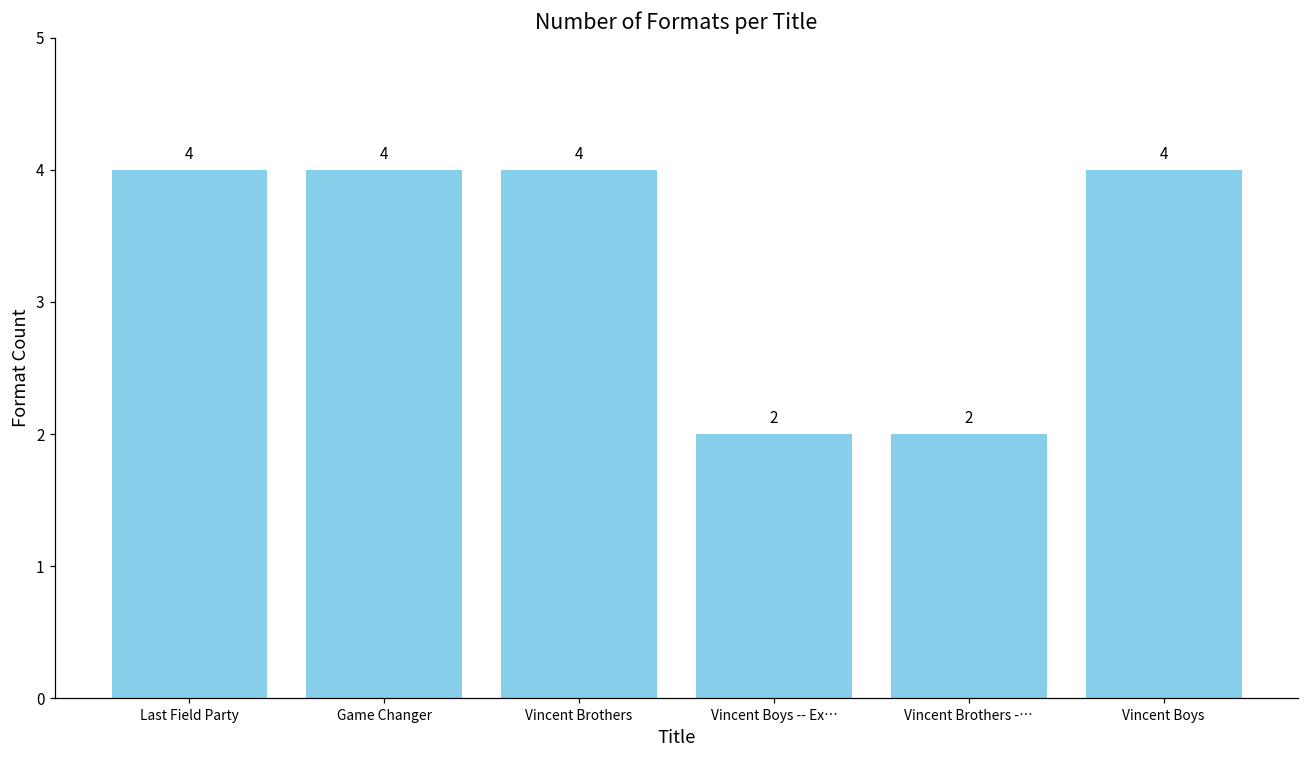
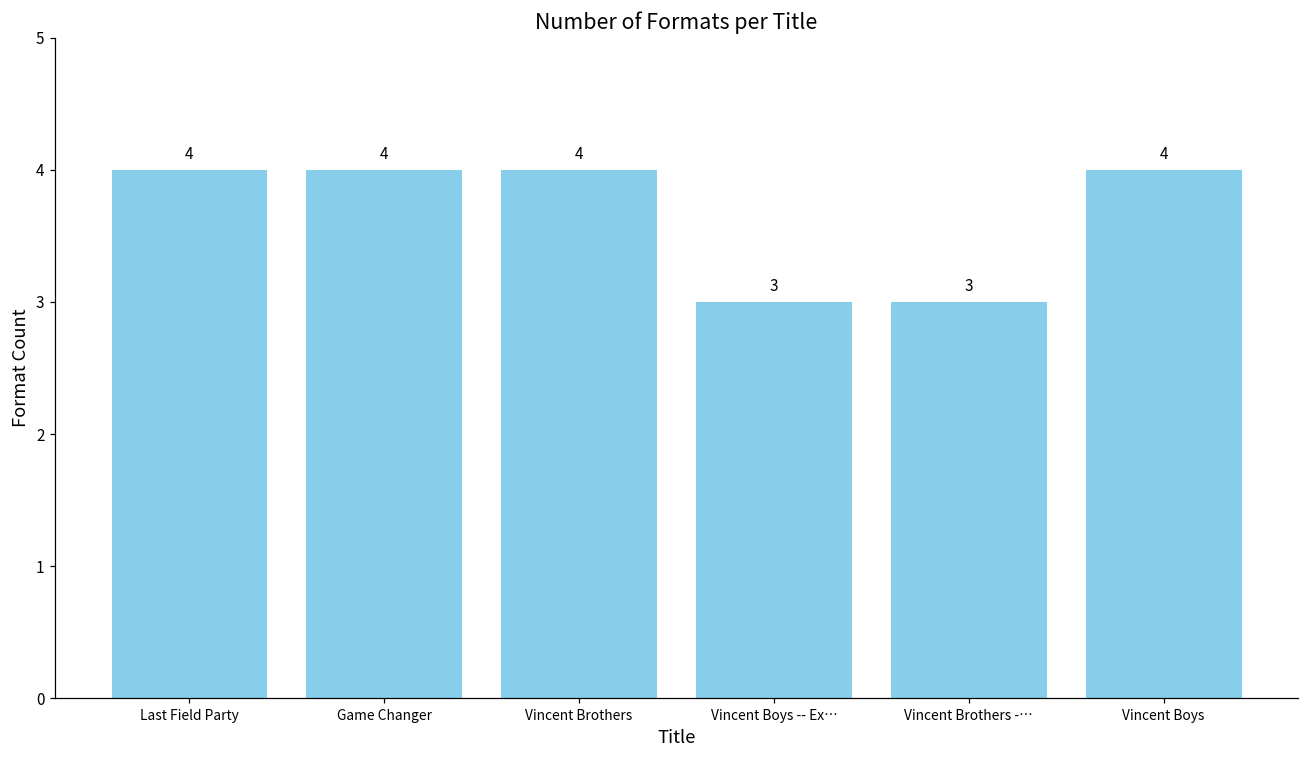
Vincent Boys -- Ex…: 2 -> 3
Vincent Brothers -…: 2 -> 3
